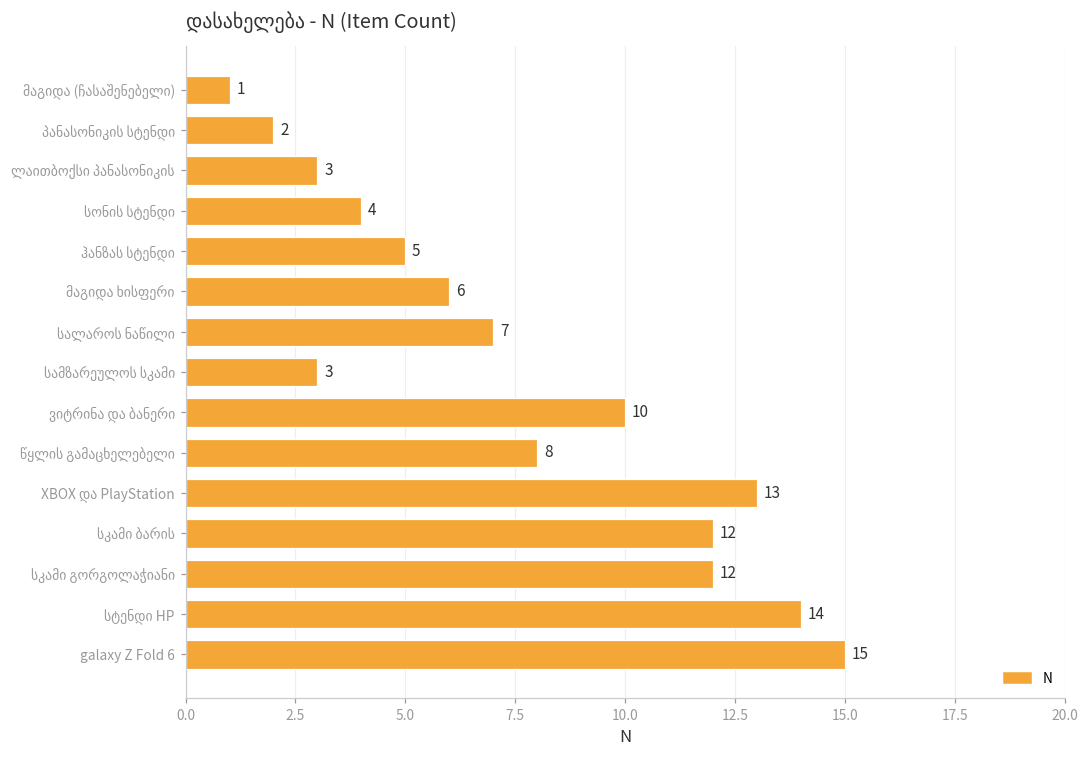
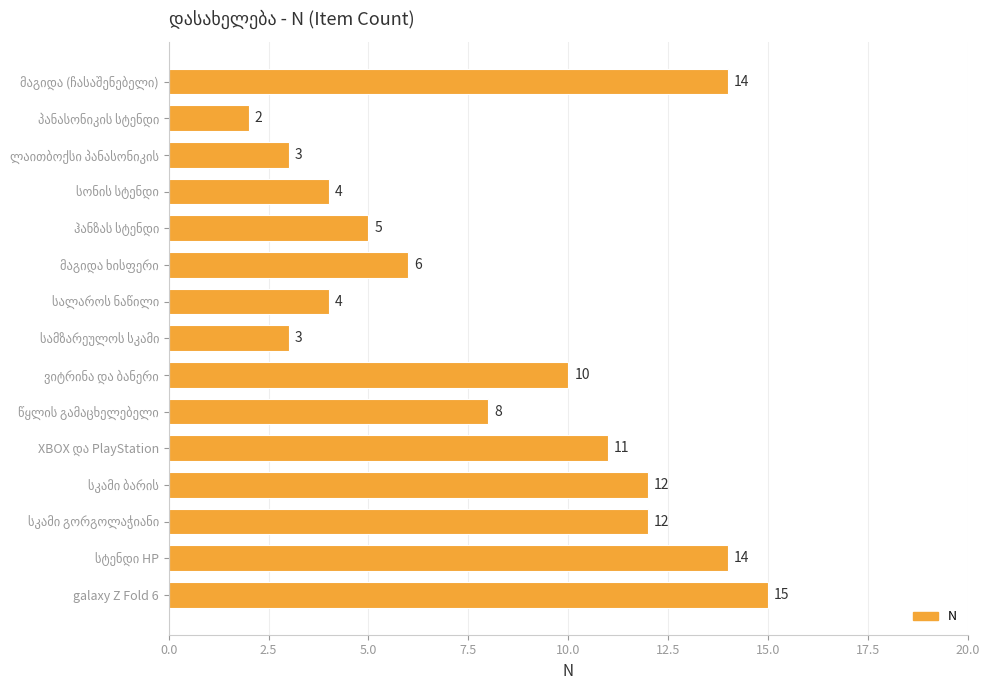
მაგიდა (ჩასაშენებელი): 1 -> 14
სალაროს ნაწილი: 7 -> 4
XBOX და PlayStation: 13 -> 11
